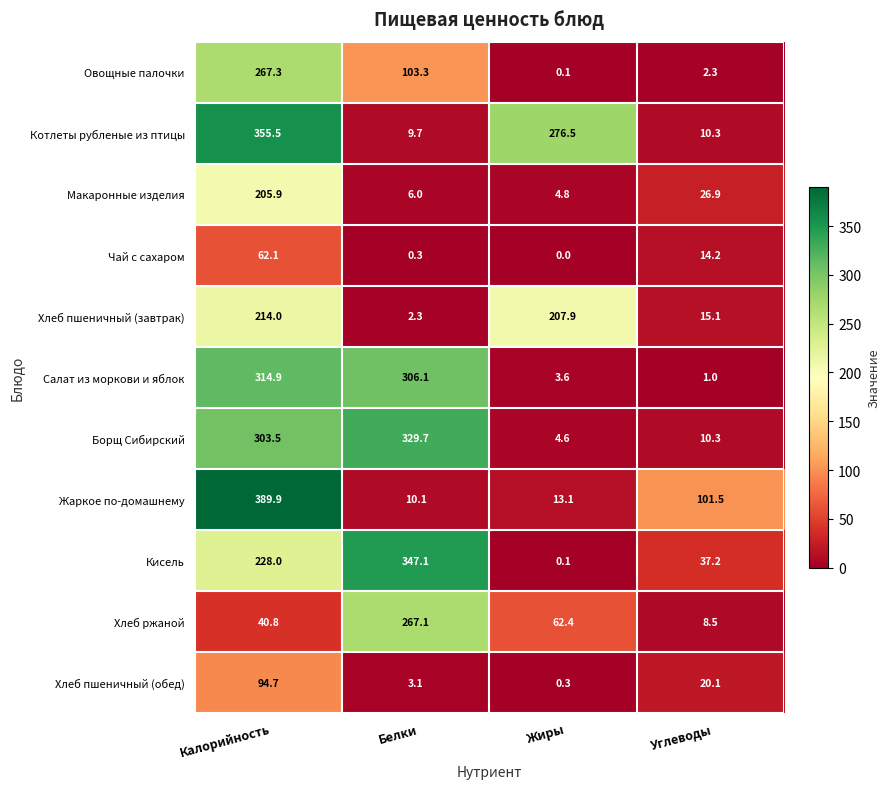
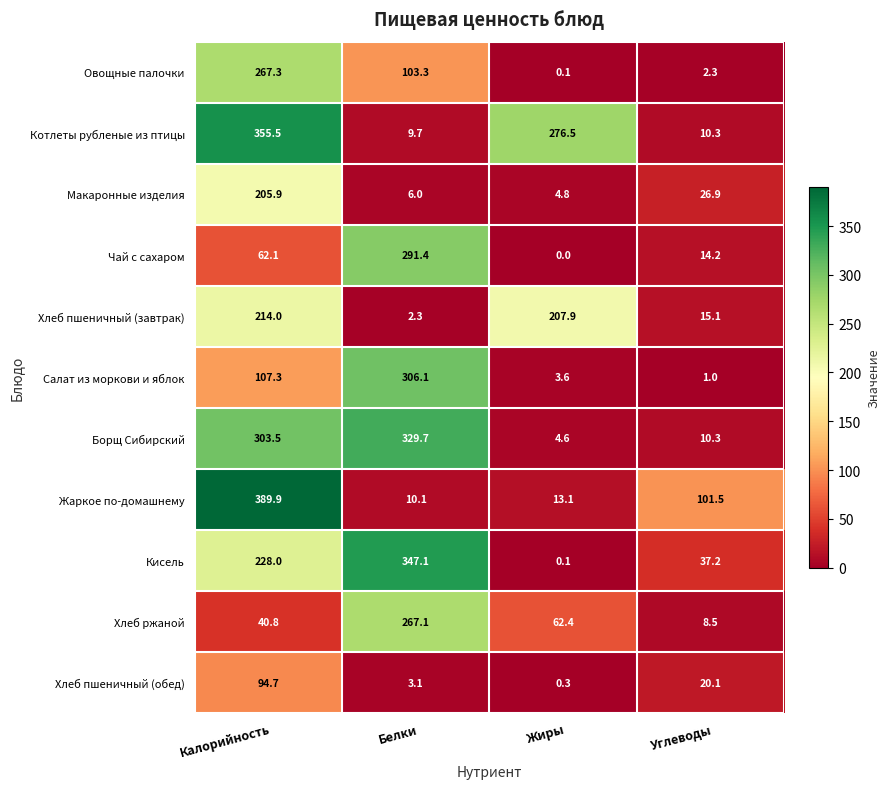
Чай с сахаром, Белки: 0.3 -> 291.4
Салат из моркови и яблок, Калорийность: 314.9 -> 107.3
